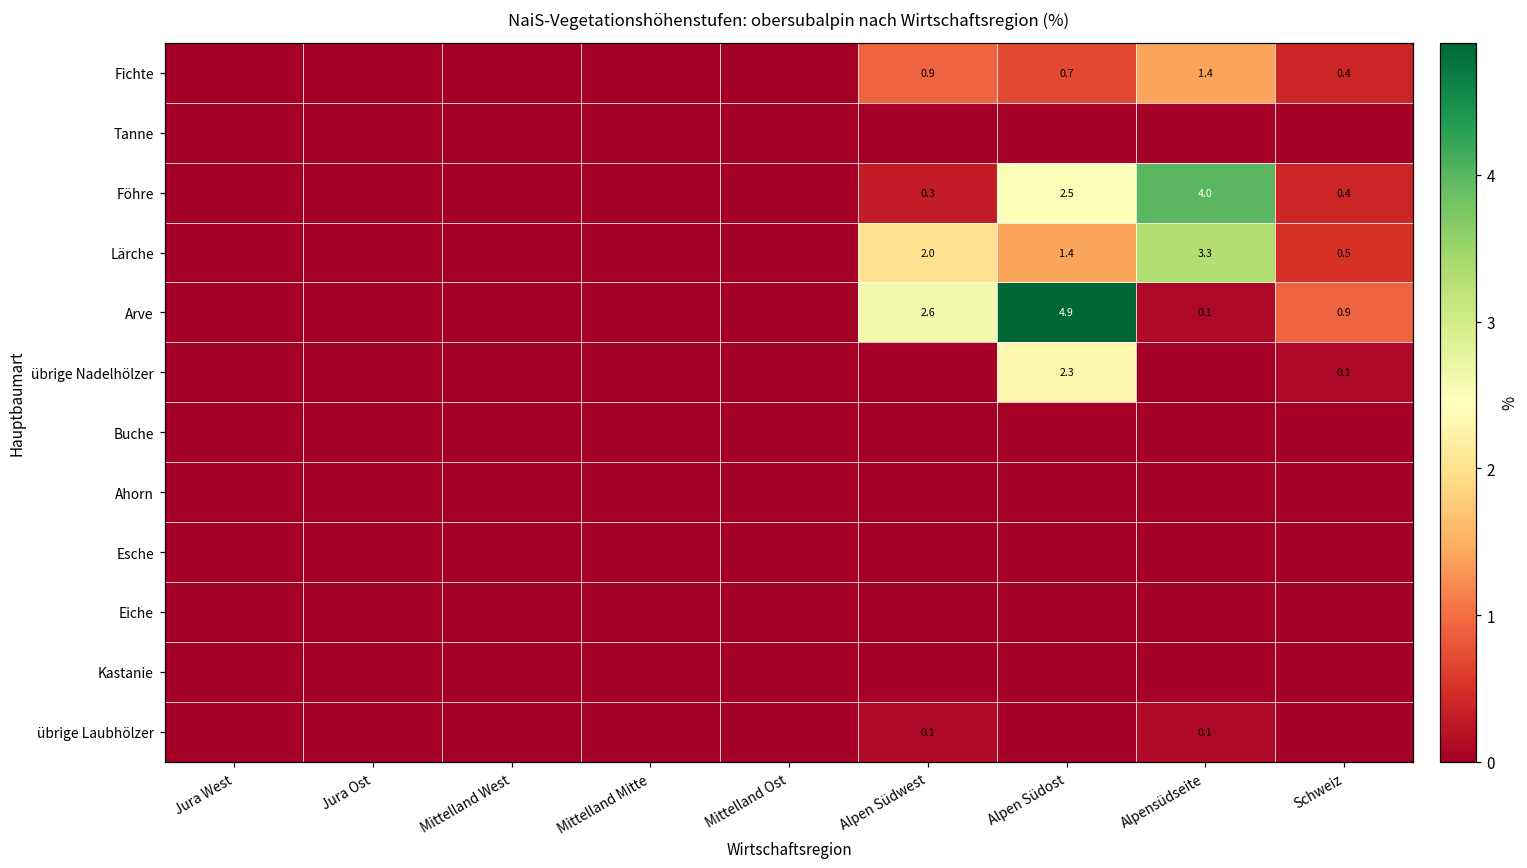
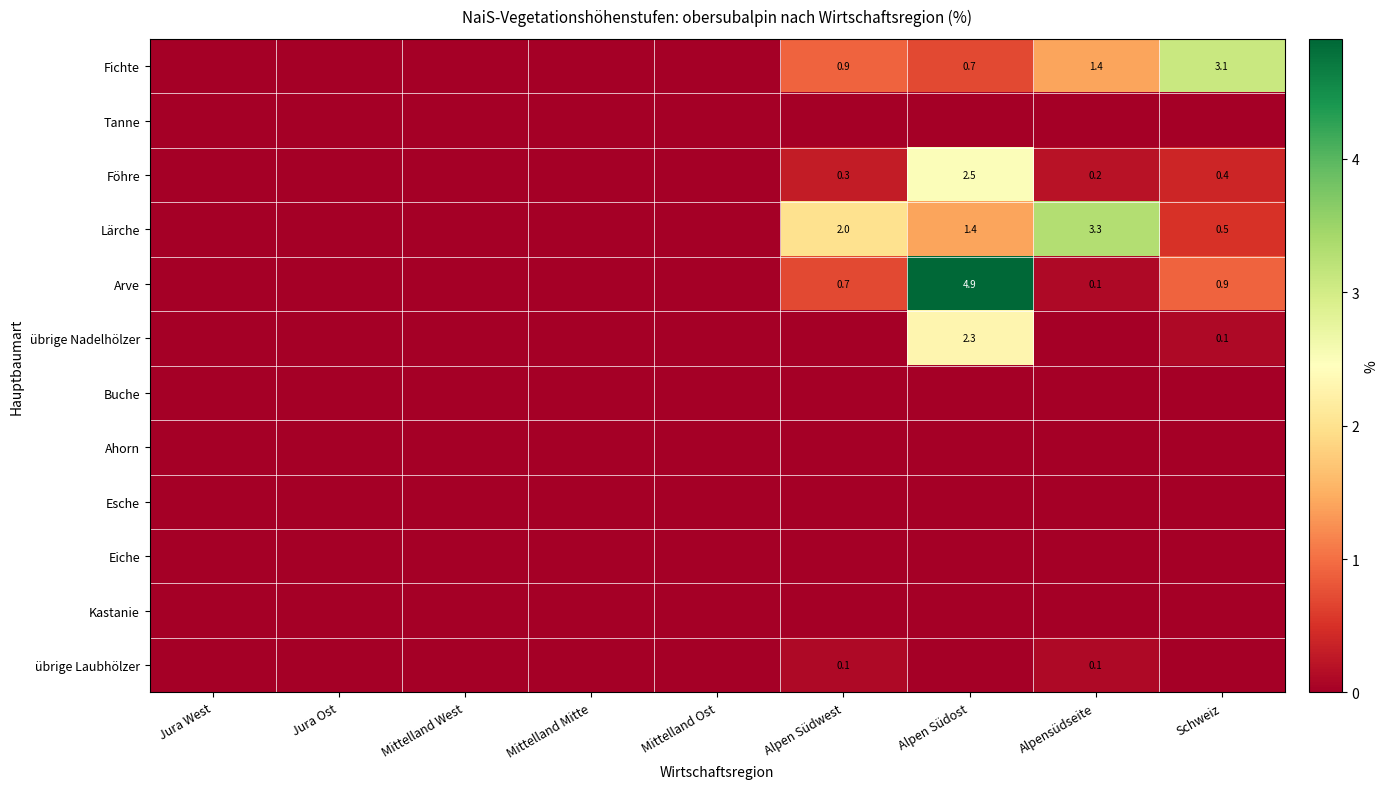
Fichte, Schweiz: 0.4 -> 3.1
Föhre, Alpensüdseite: 4.0 -> 0.2
Arve, Alpen Südwest: 2.6 -> 0.7
